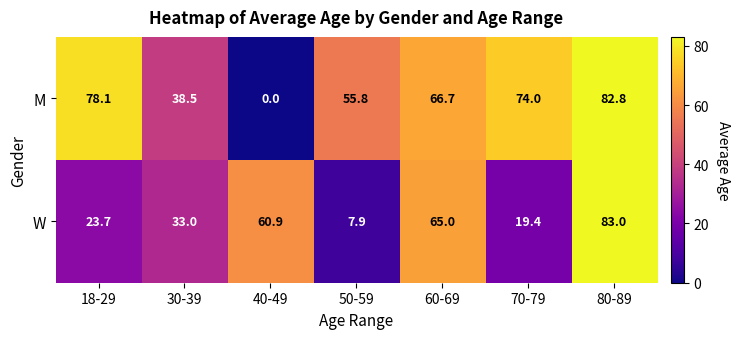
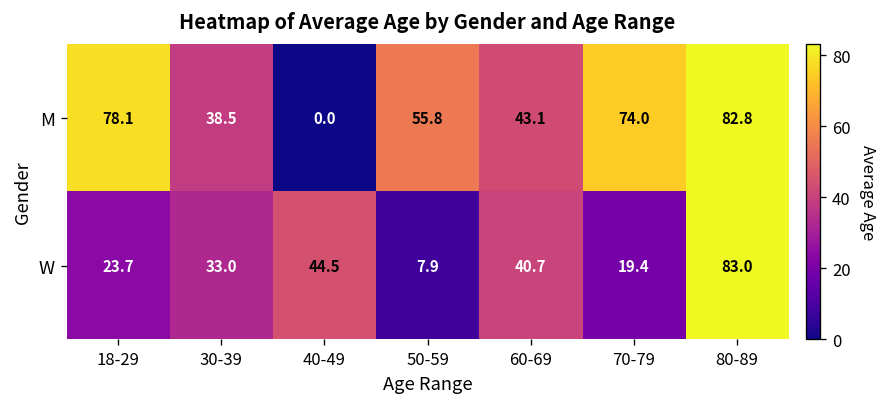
M, 60-69: 66.7 -> 43.1
W, 40-49: 60.9 -> 44.5
W, 60-69: 65.0 -> 40.7
